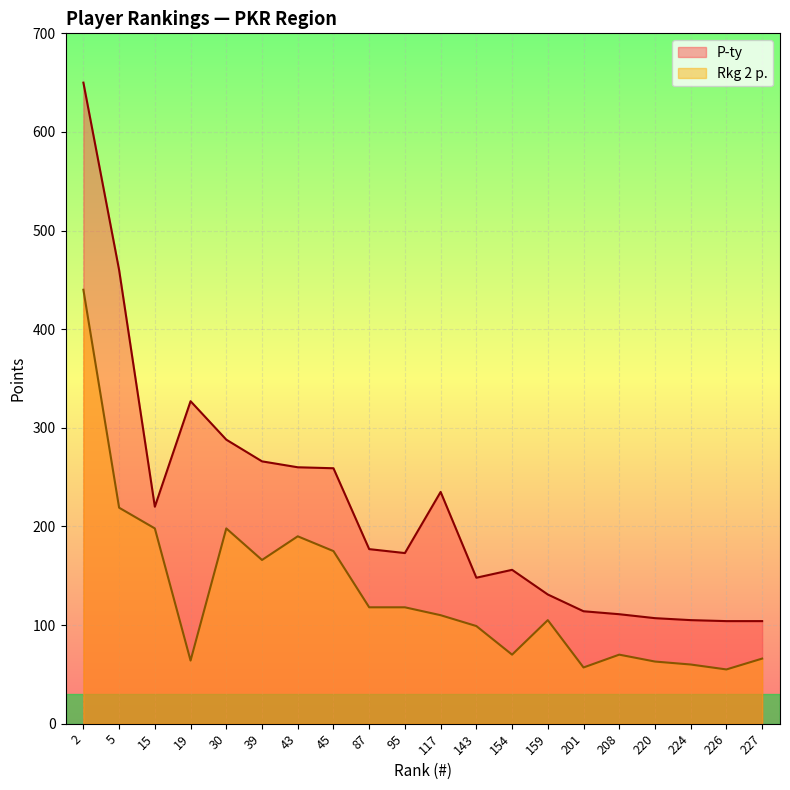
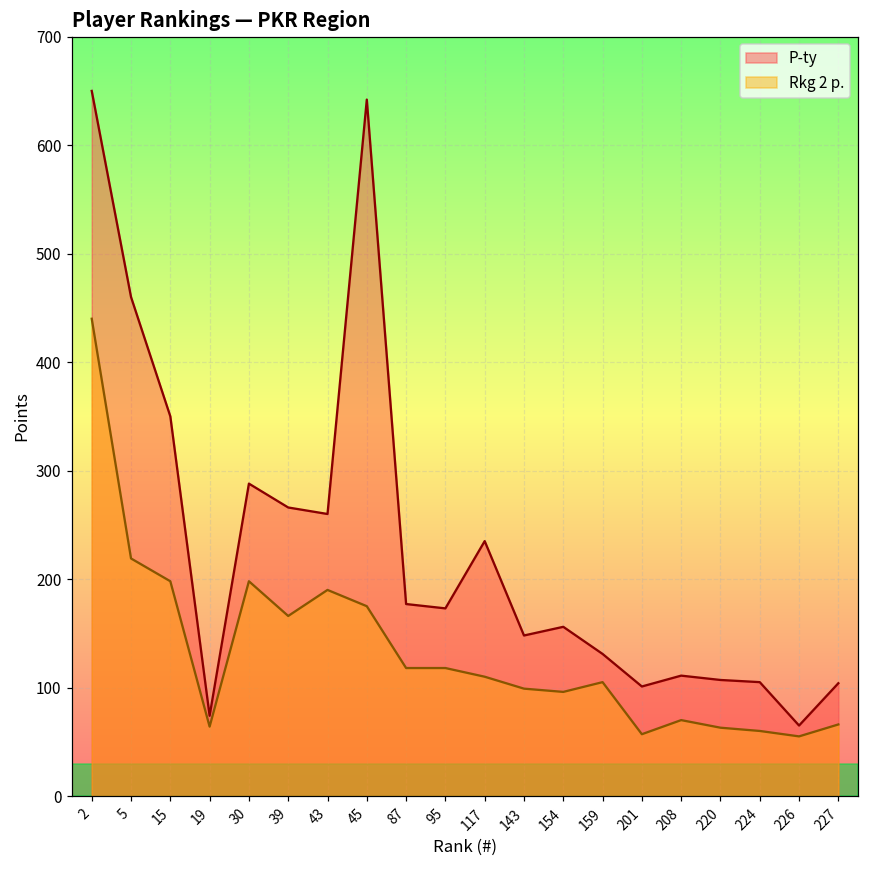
P-ty, 15: 220 -> 350
P-ty, 19: 330 -> 70
P-ty, 45: 260 -> 640
Rkg 2 p., 154: 70 -> 100
P-ty, 201: 110 -> 100
P-ty, 226: 100 -> 70
